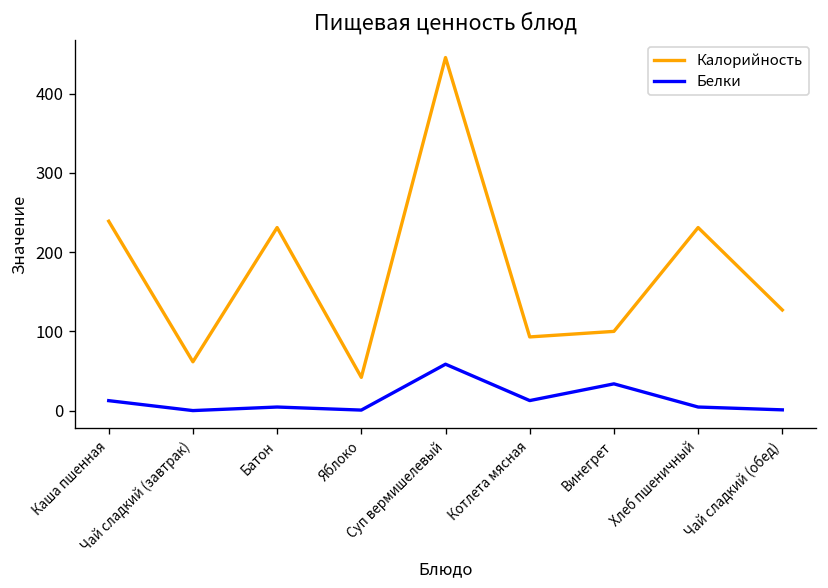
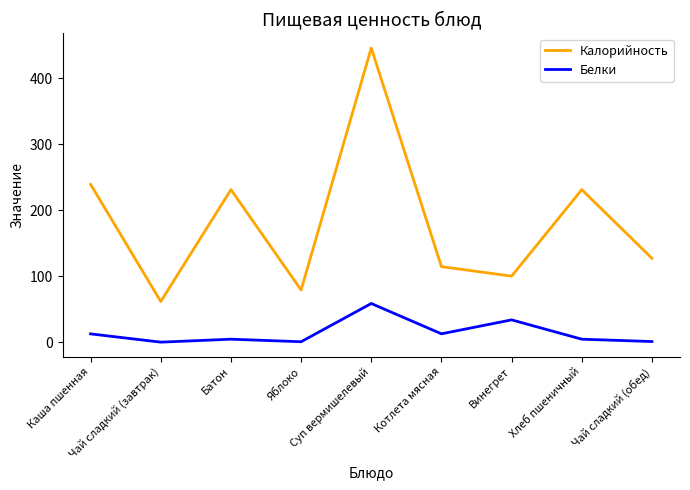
Калорийность, Яблоко: 40 -> 80
Калорийность, Котлета мясная: 90 -> 110
